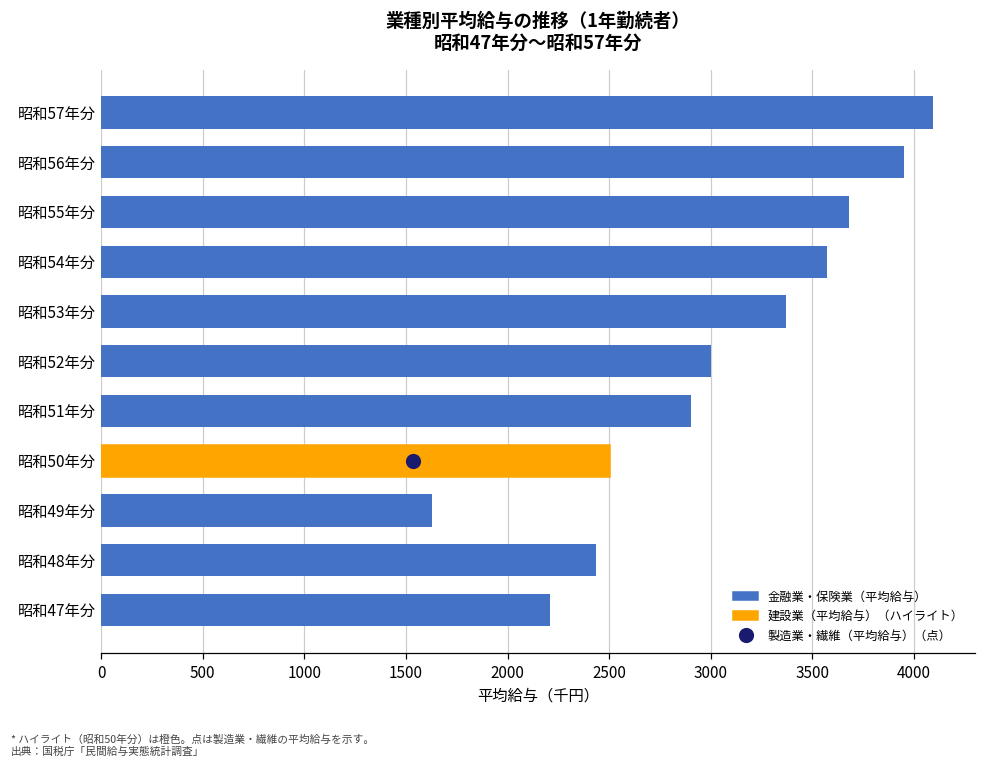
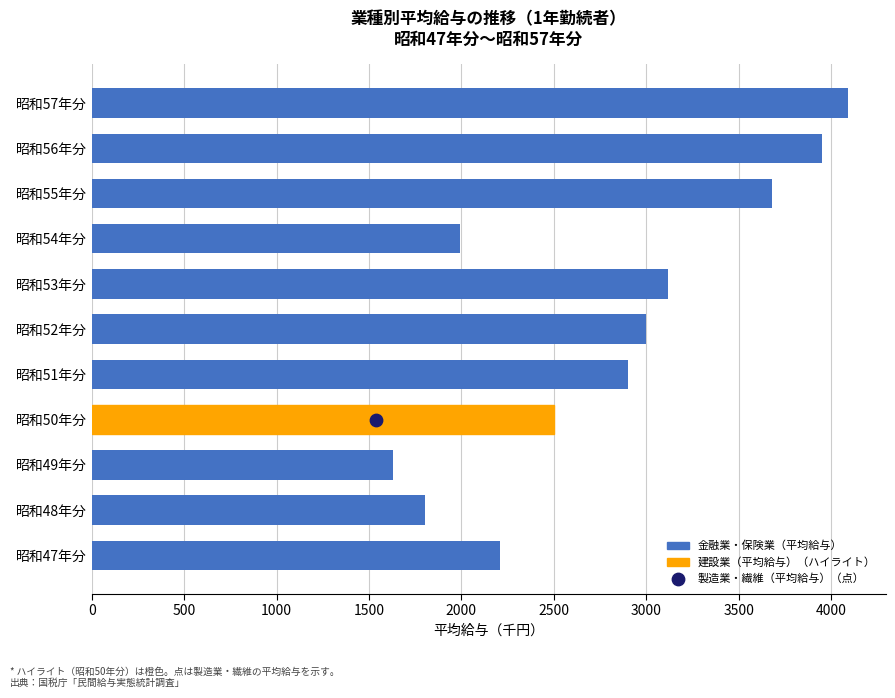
金融業・保険業（平均給与）, 昭和54年分: 3570 -> 1990
金融業・保険業（平均給与）, 昭和53年分: 3370 -> 3120
金融業・保険業（平均給与）, 昭和48年分: 2430 -> 1800
